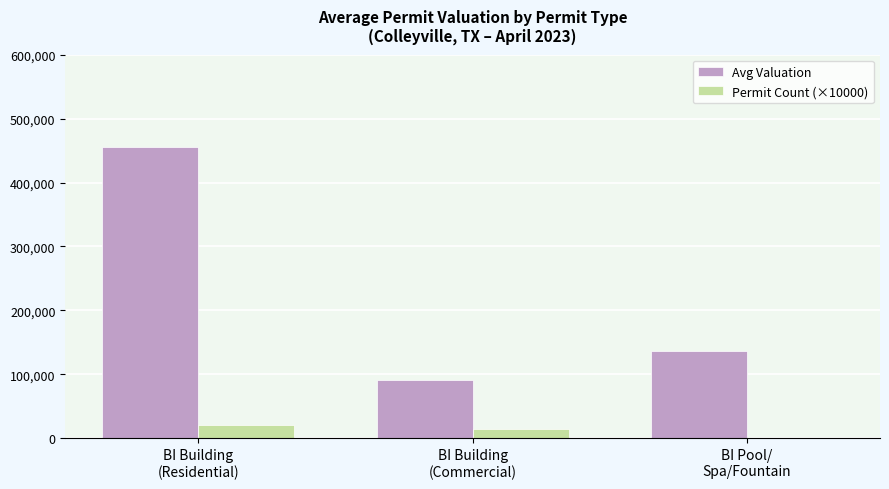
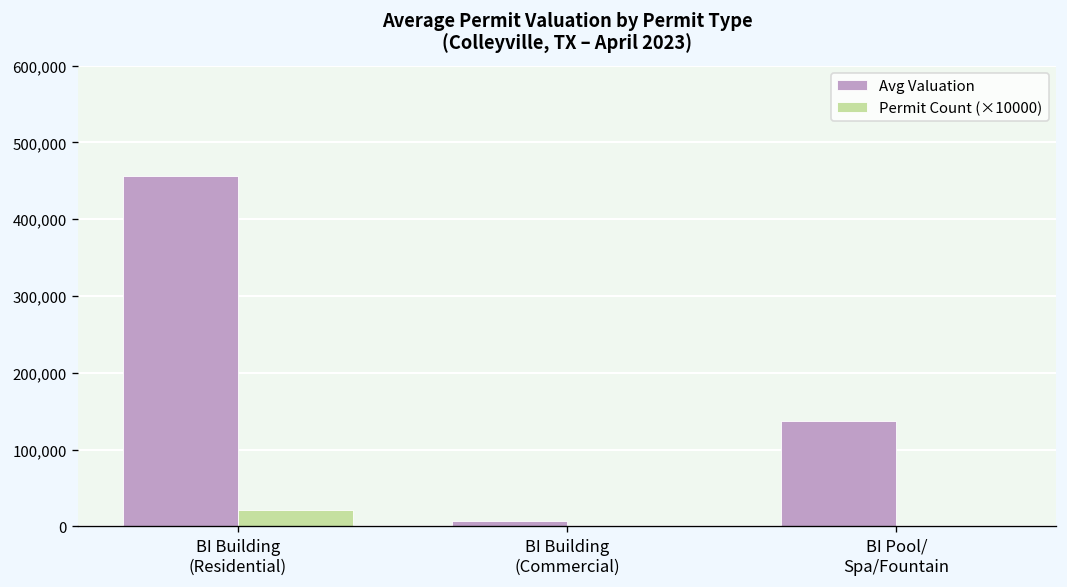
Avg Valuation, BI Building (Commercial): 90,000 -> 10,000
Permit Count (×10000), BI Building (Commercial): 20,000 -> 0
